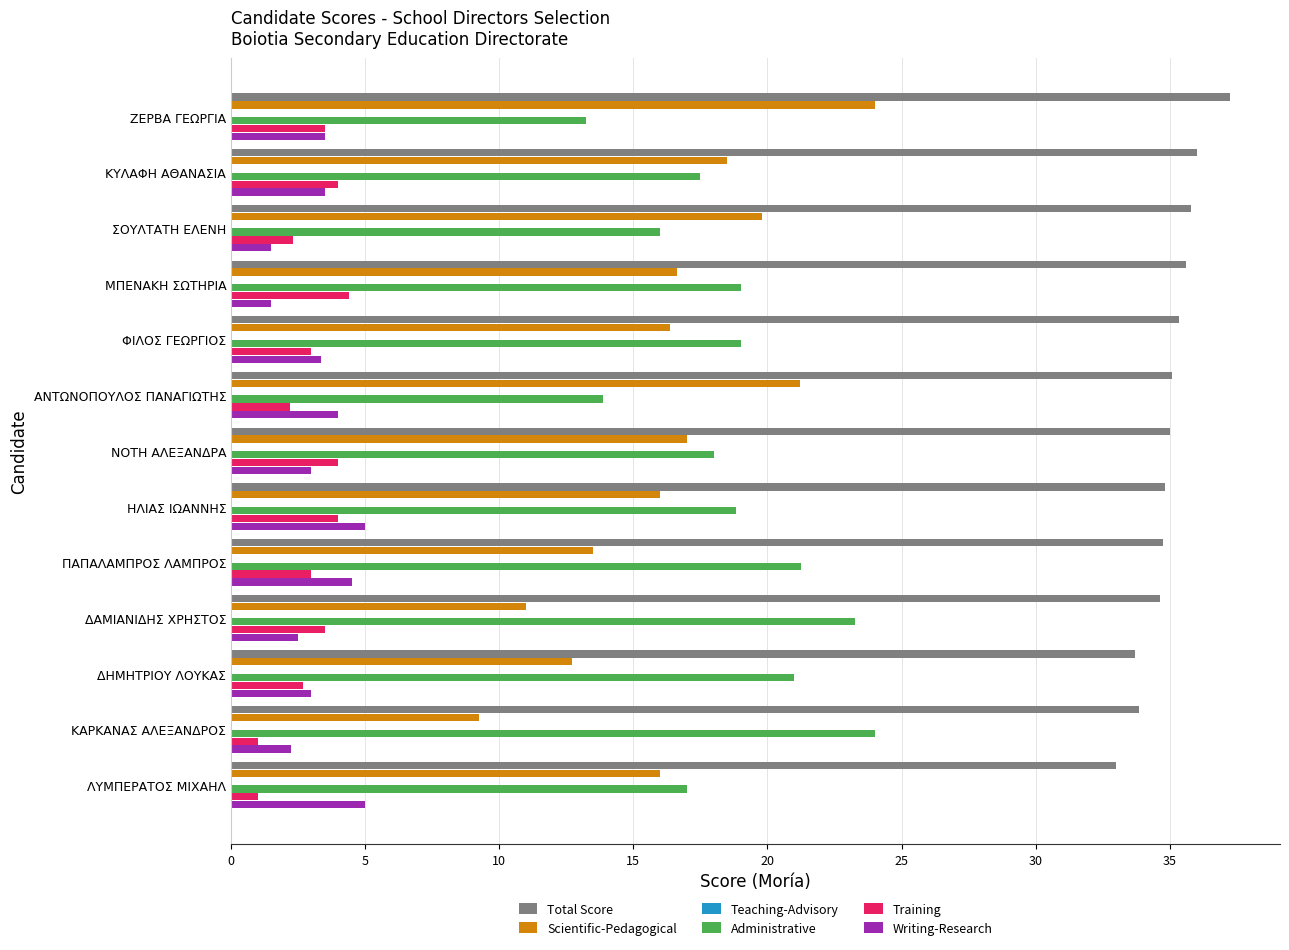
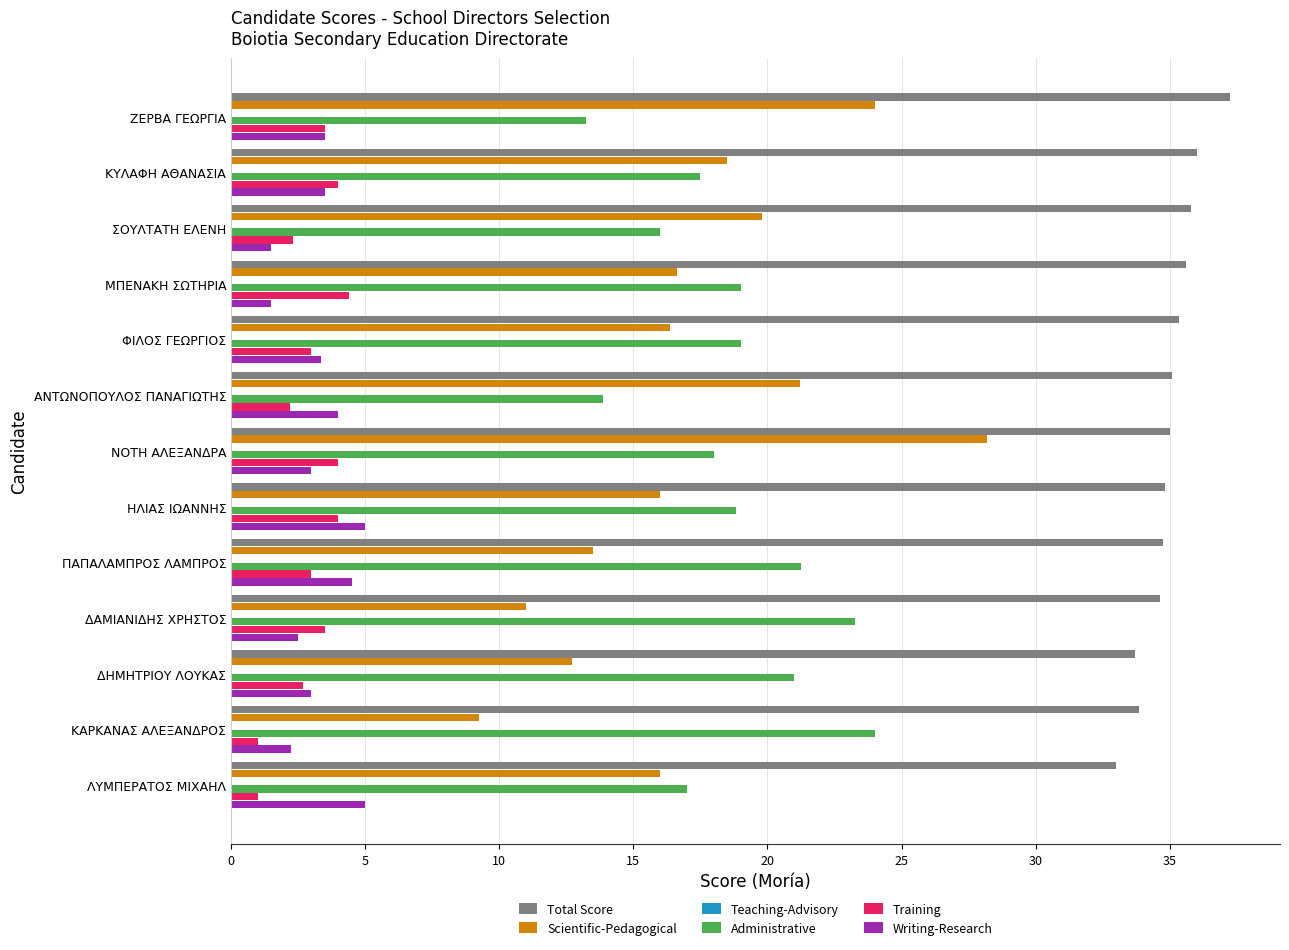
Scientific-Pedagogical, ΝΟΤΗ ΑΛΕΞΑΝΔΡΑ: 17.0 -> 28.2
